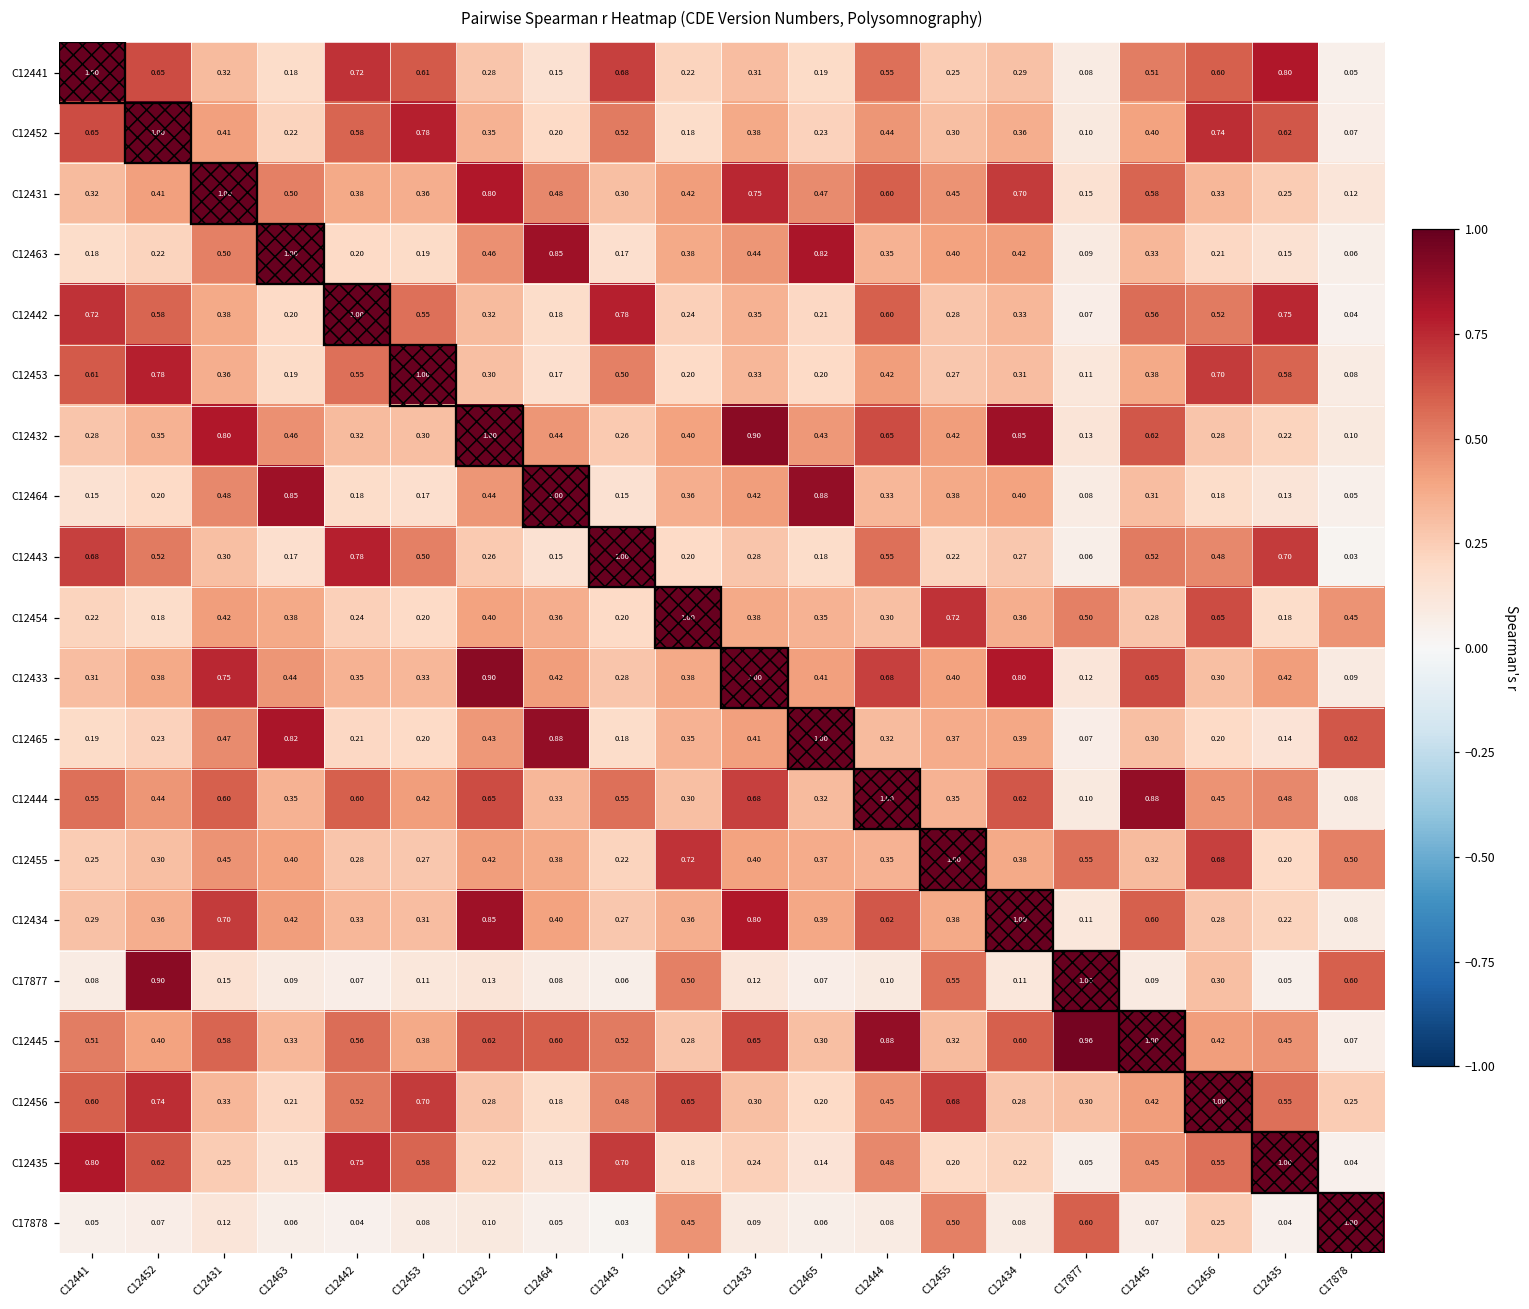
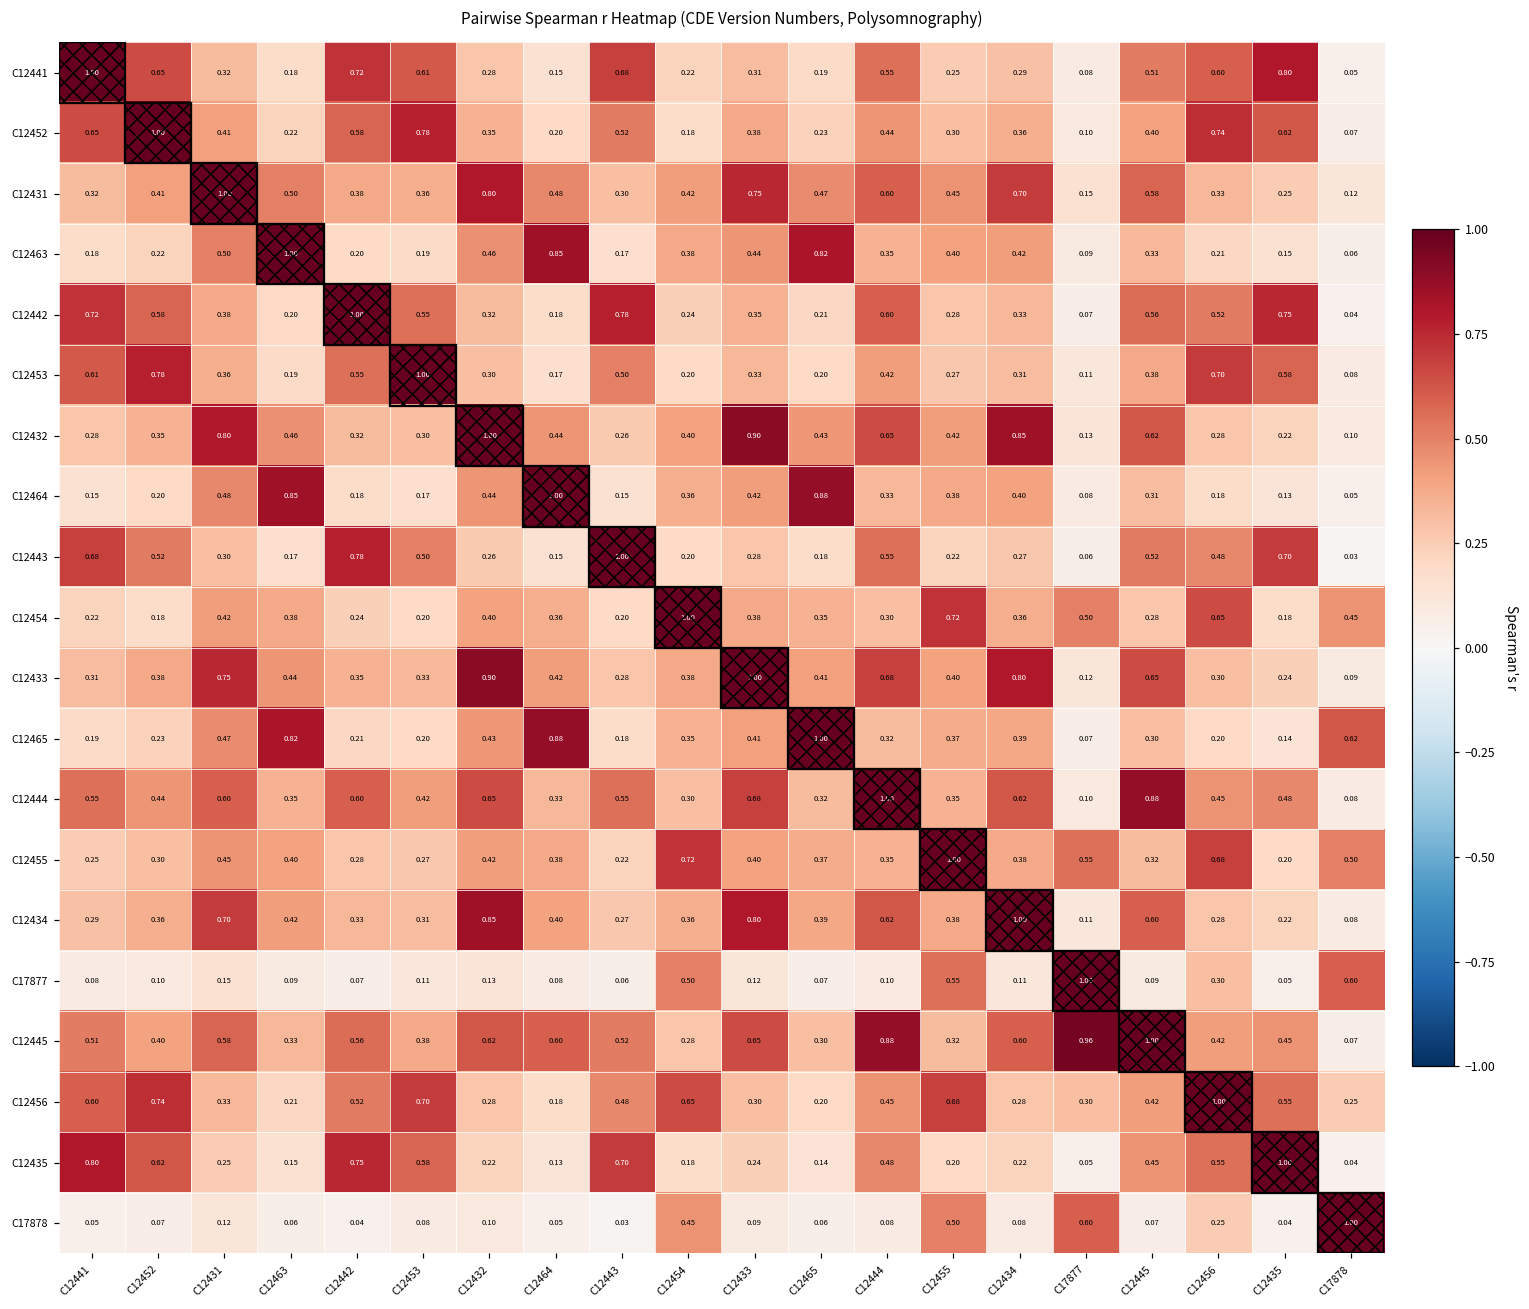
C12433, C12435: 0.42 -> 0.24
C17877, C12452: 0.90 -> 0.10
